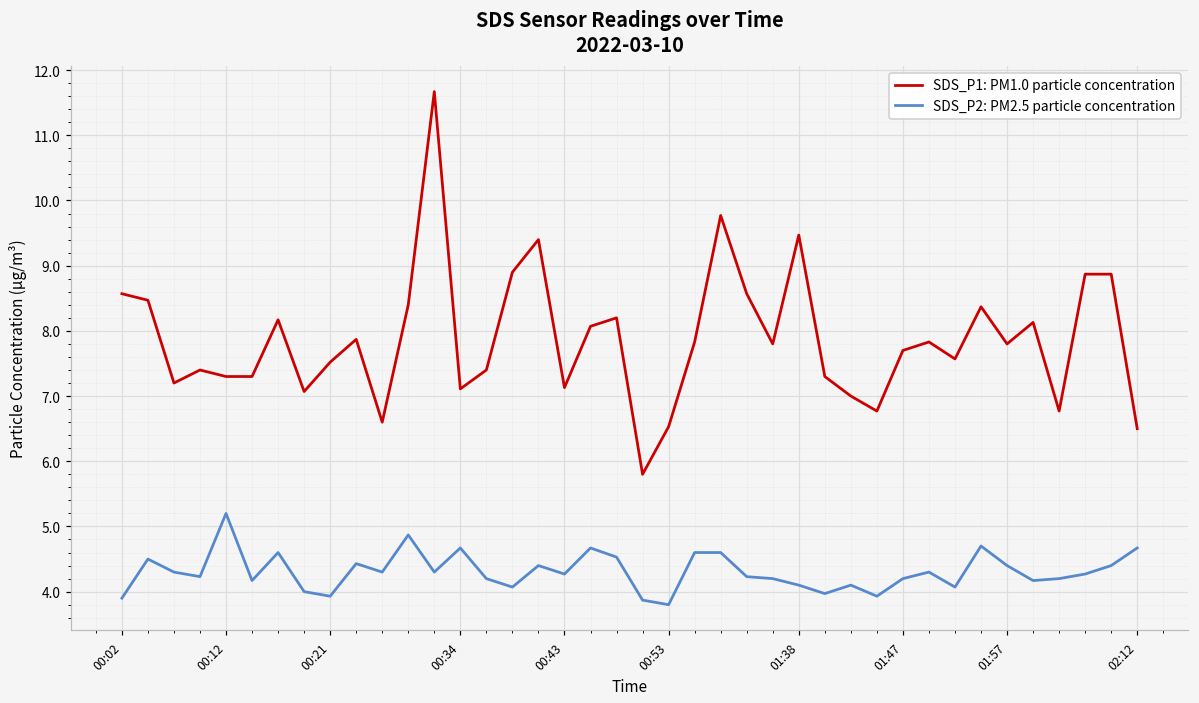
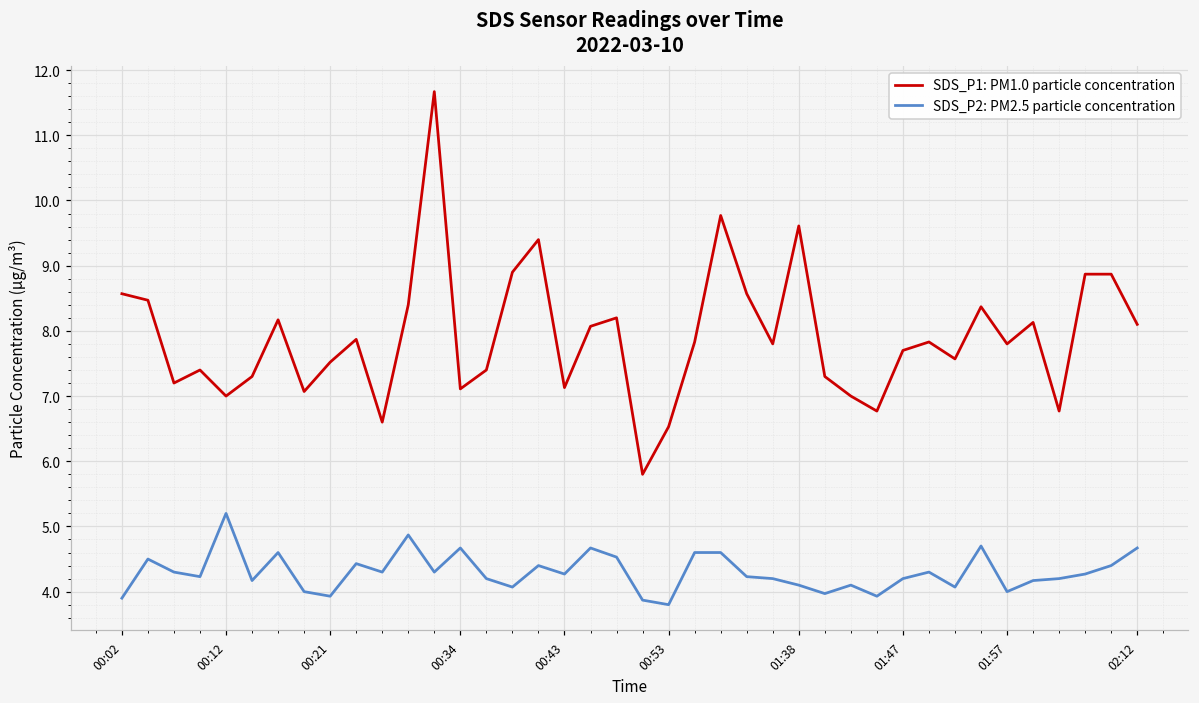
SDS_P1: PM1.0 particle concentration, 00:12: 7.3 -> 7.0
SDS_P1: PM1.0 particle concentration, 01:38: 9.5 -> 9.6
SDS_P2: PM2.5 particle concentration, 01:57: 4.4 -> 4.0
SDS_P1: PM1.0 particle concentration, 02:12: 6.5 -> 8.1
